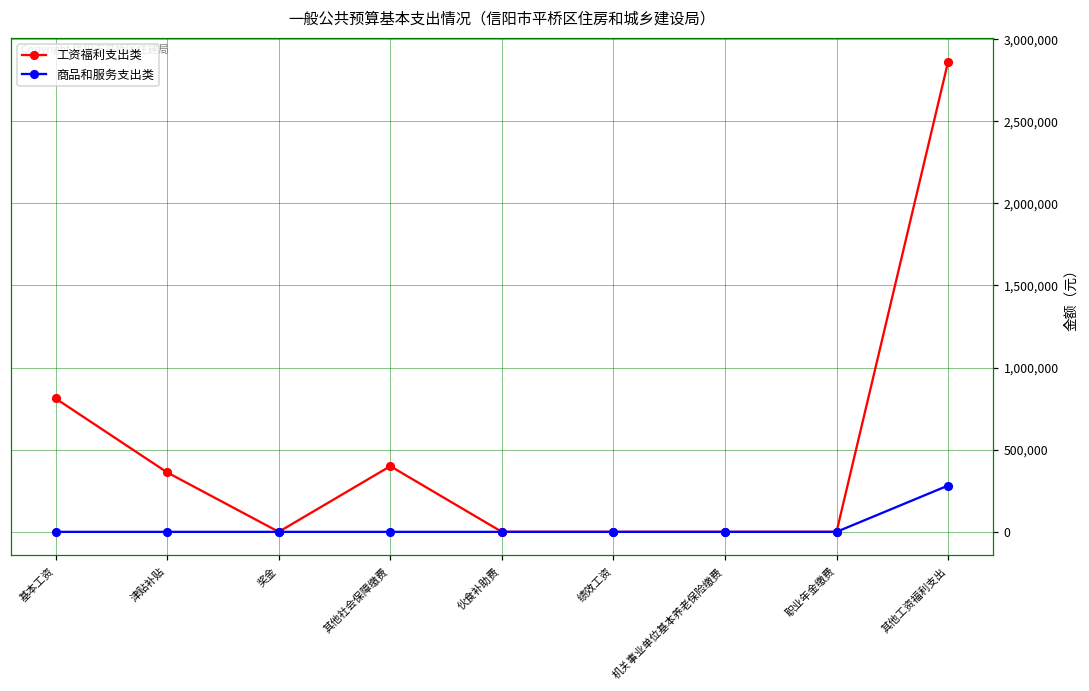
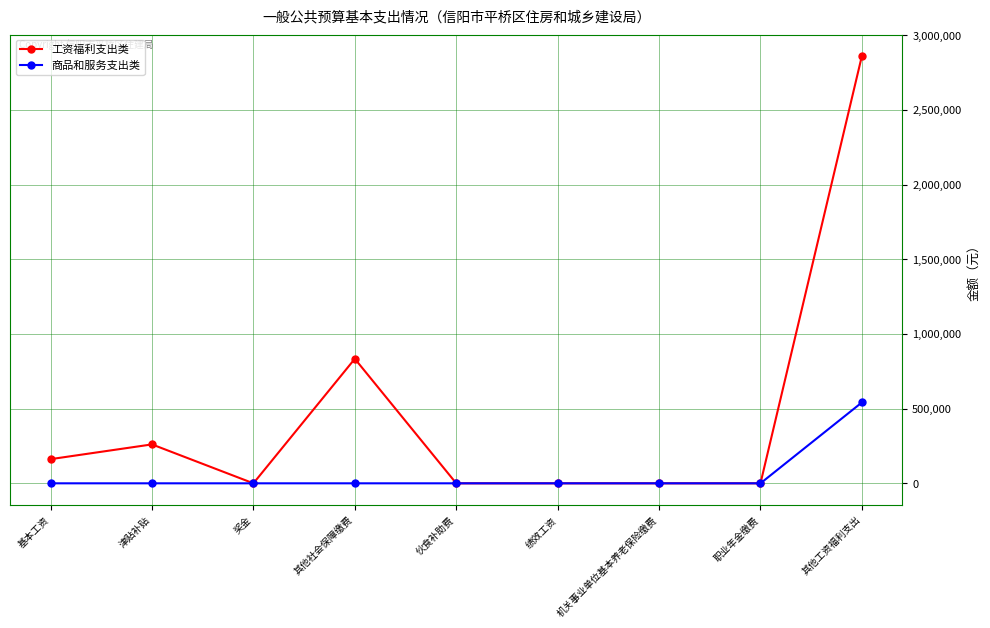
工资福利支出类, 基本工资: 810,000 -> 160,000
工资福利支出类, 津贴补贴: 360,000 -> 260,000
工资福利支出类, 其他社会保障缴费: 400,000 -> 830,000
商品和服务支出类, 其他工资福利支出: 280,000 -> 540,000
